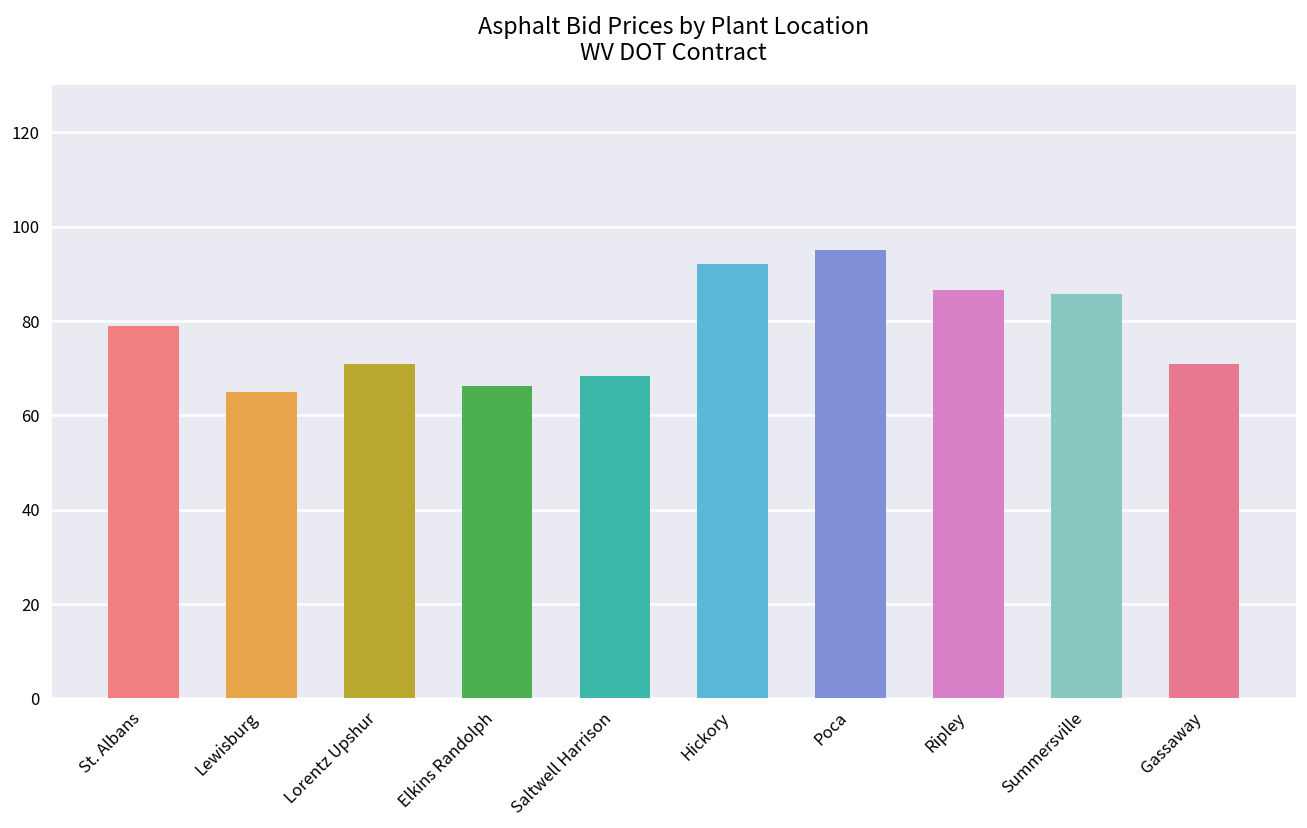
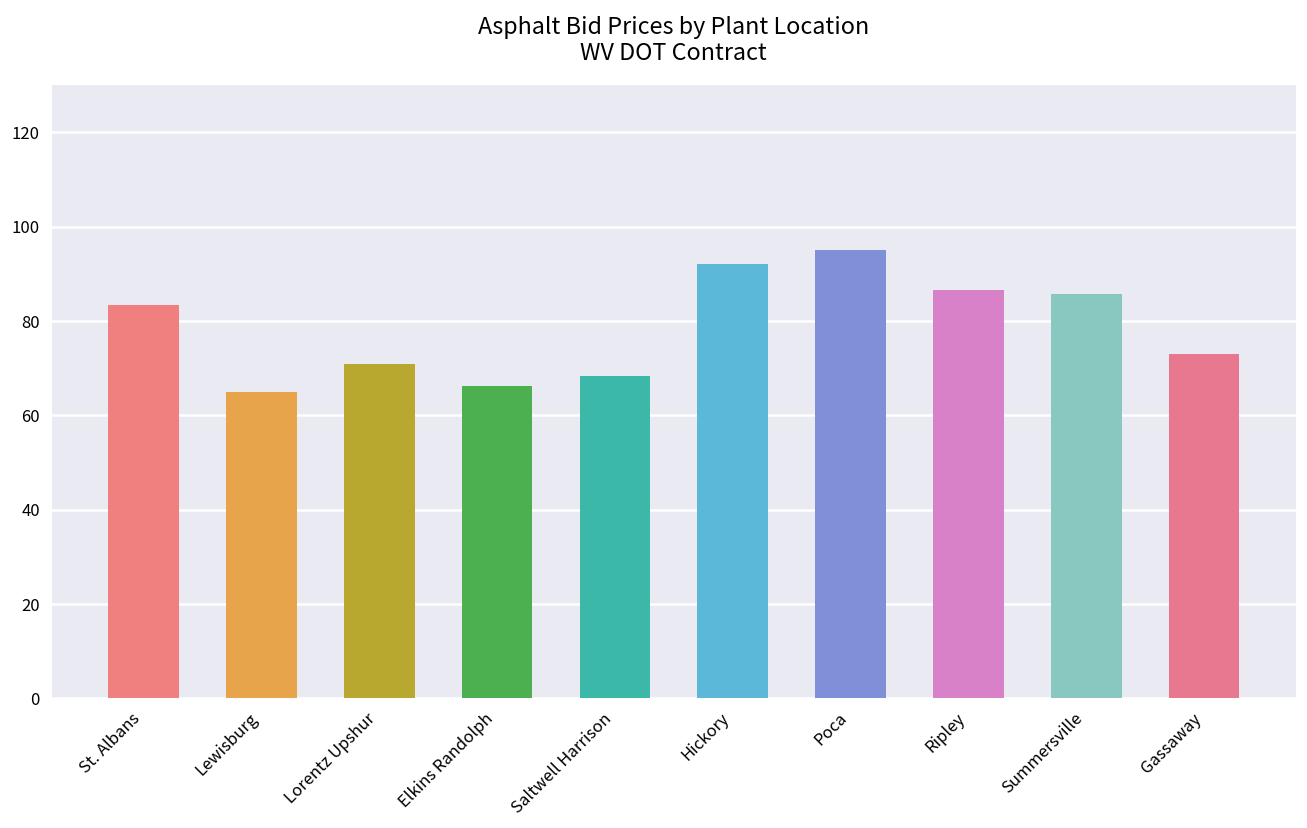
St. Albans: 79 -> 83
Gassaway: 71 -> 73
